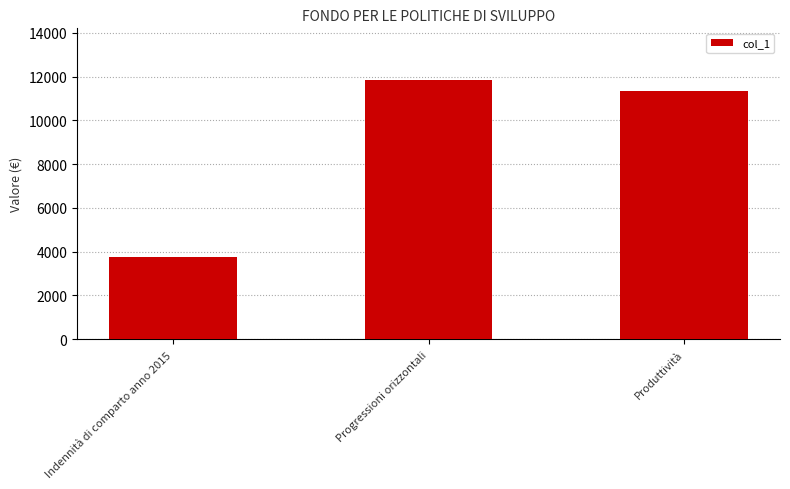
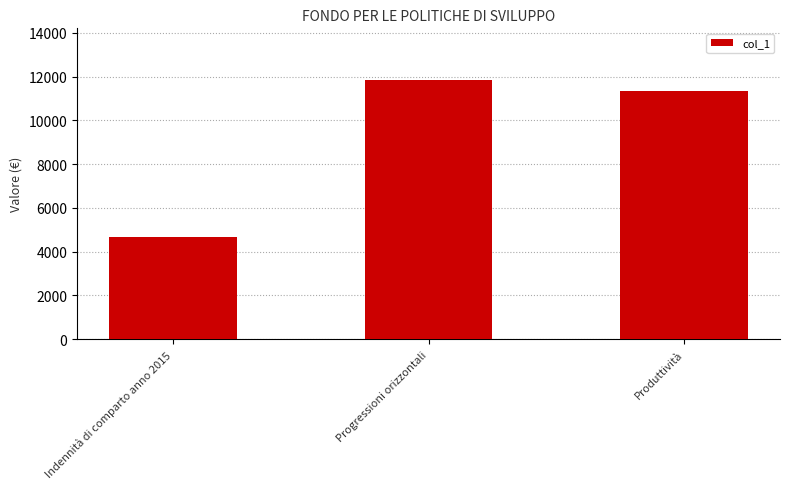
Indennità di comparto anno 2015: 3800 -> 4700
